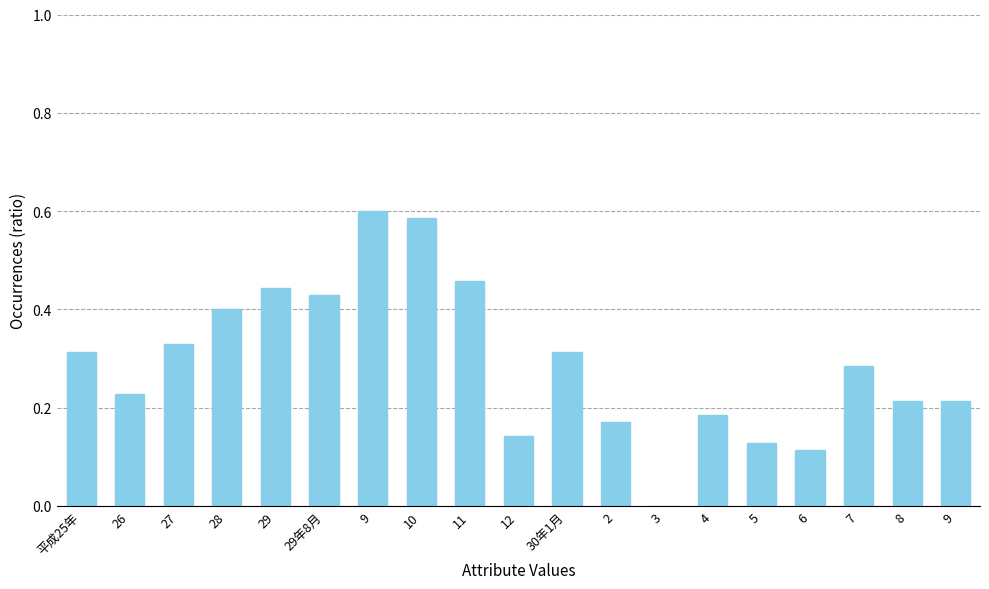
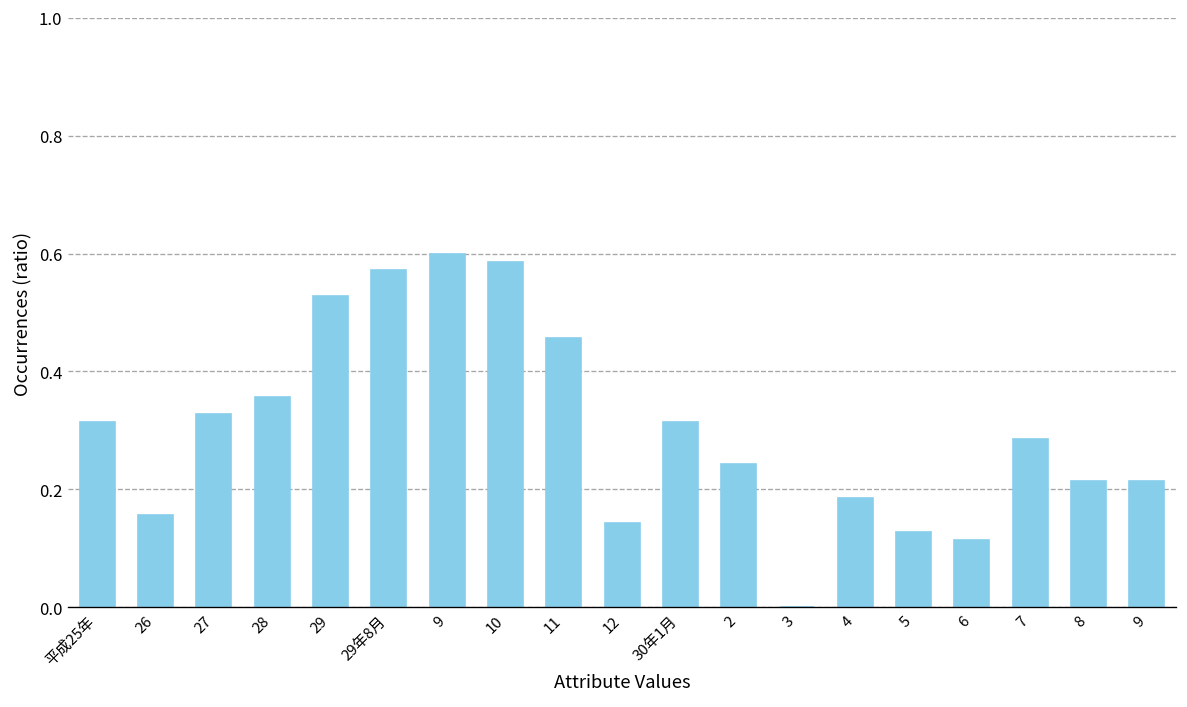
26: 0.23 -> 0.16
28: 0.40 -> 0.36
29: 0.44 -> 0.53
29年8月: 0.43 -> 0.57
2: 0.17 -> 0.24
